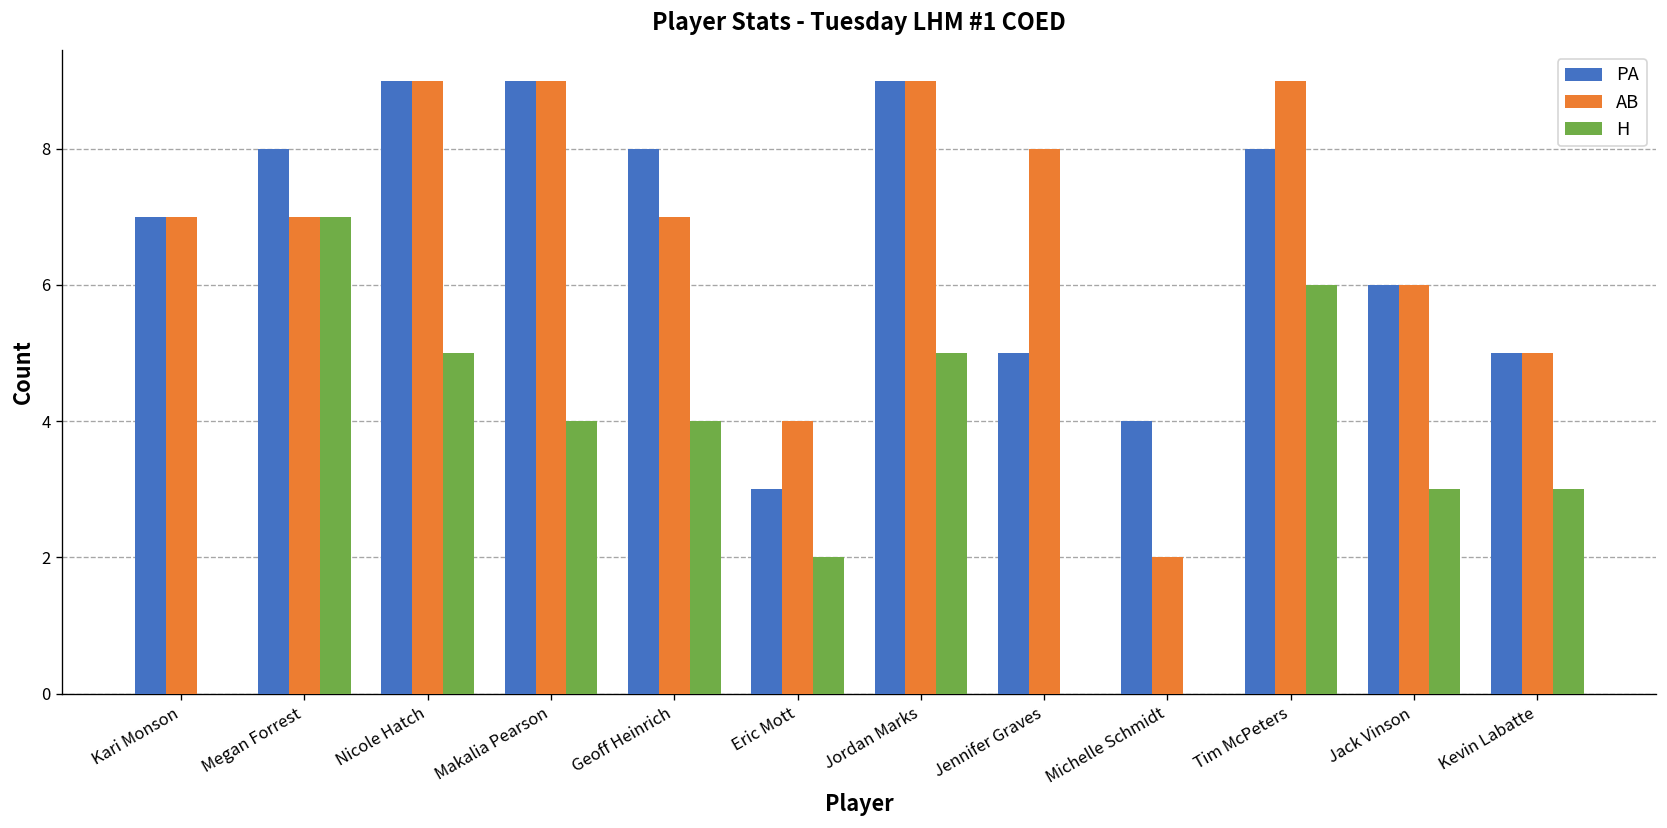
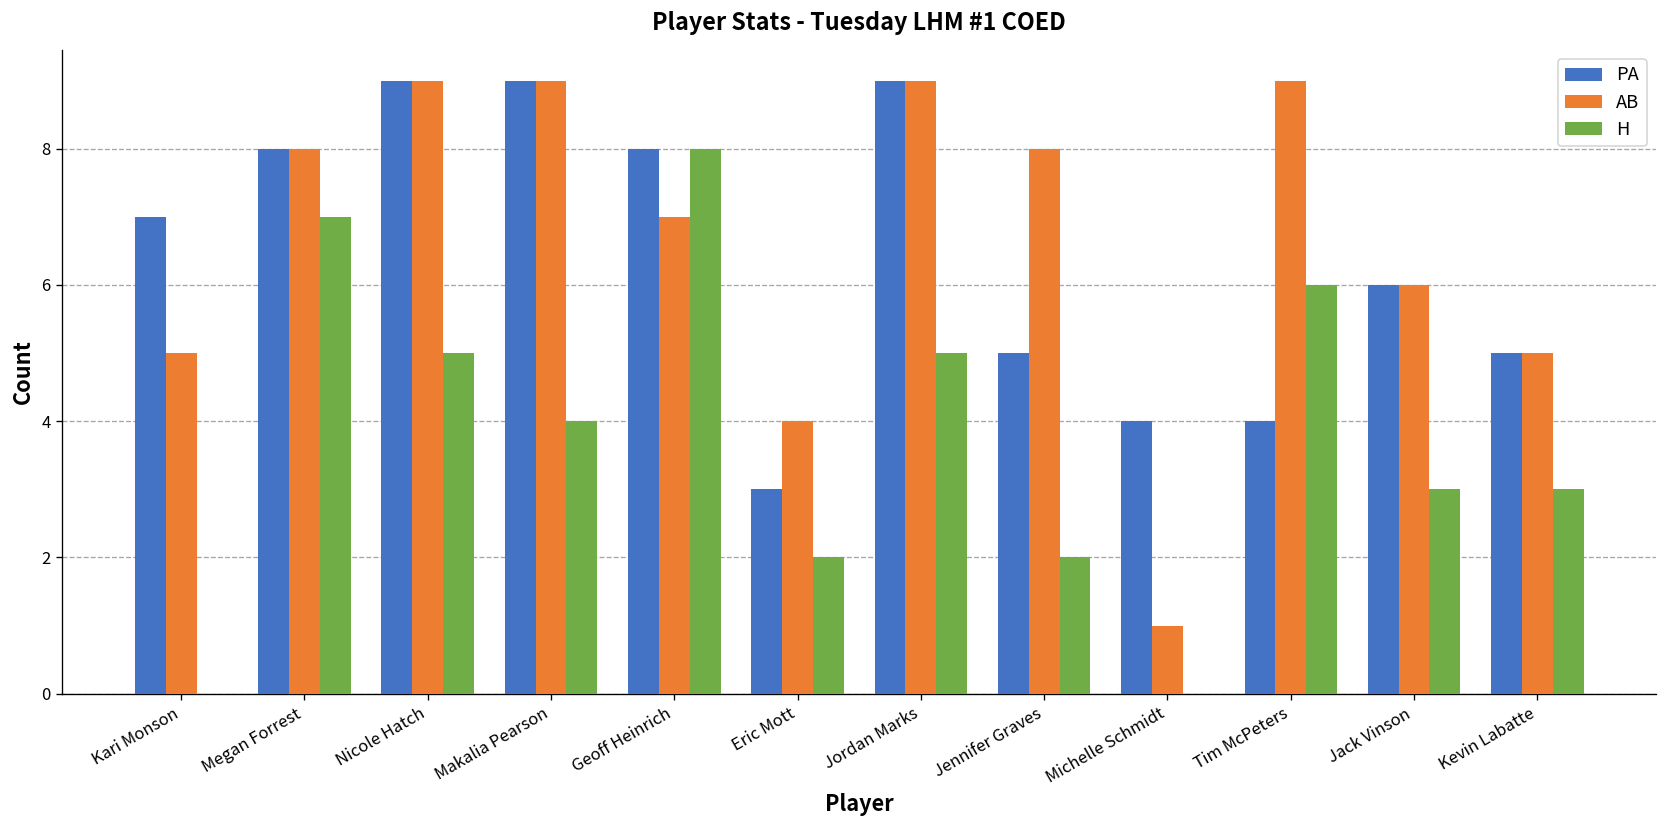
AB, Kari Monson: 7 -> 5
AB, Megan Forrest: 7 -> 8
H, Geoff Heinrich: 4 -> 8
H, Jennifer Graves: 0 -> 2
AB, Michelle Schmidt: 2 -> 1
PA, Tim McPeters: 8 -> 4
